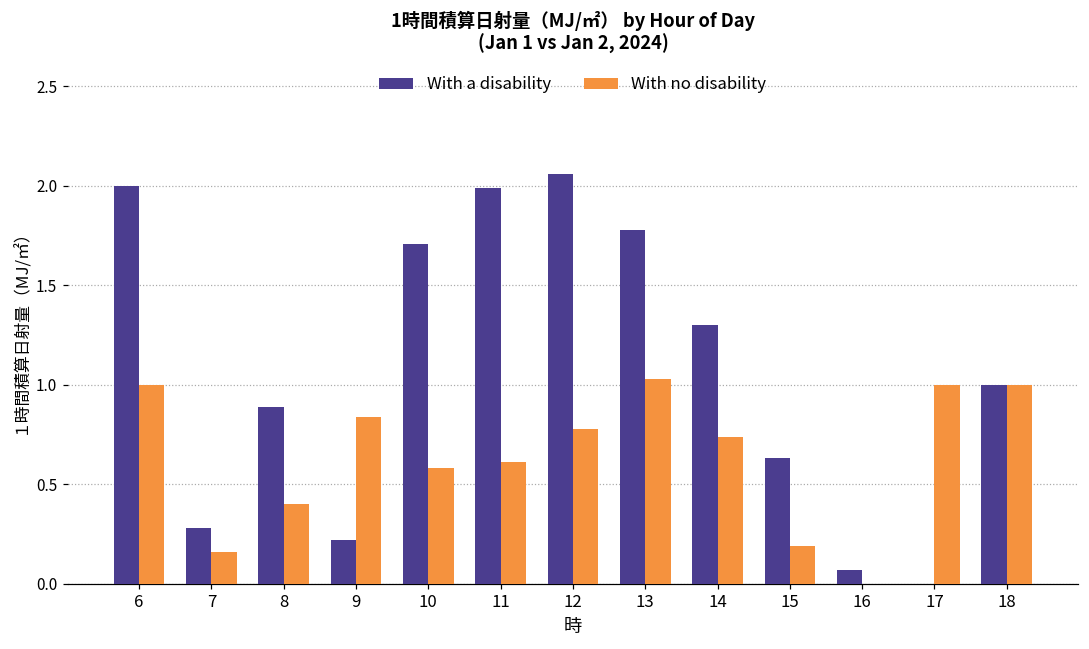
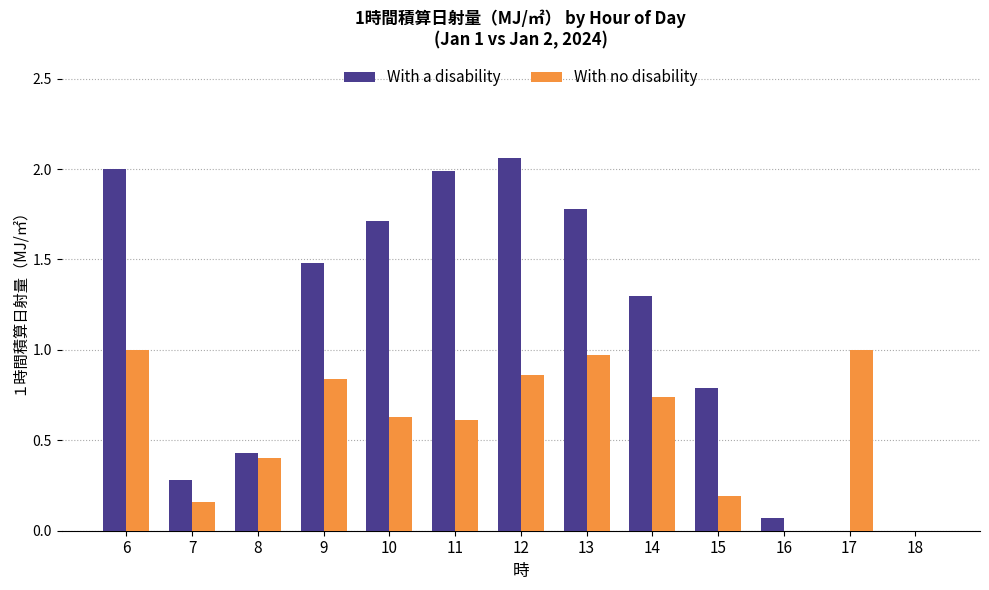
With a disability, 8: 0.89 -> 0.43
With a disability, 9: 0.22 -> 1.48
With no disability, 10: 0.58 -> 0.63
With no disability, 12: 0.78 -> 0.86
With no disability, 13: 1.03 -> 0.97
With a disability, 15: 0.63 -> 0.79
With a disability, 18: 1 -> 0
With no disability, 18: 1 -> 0
